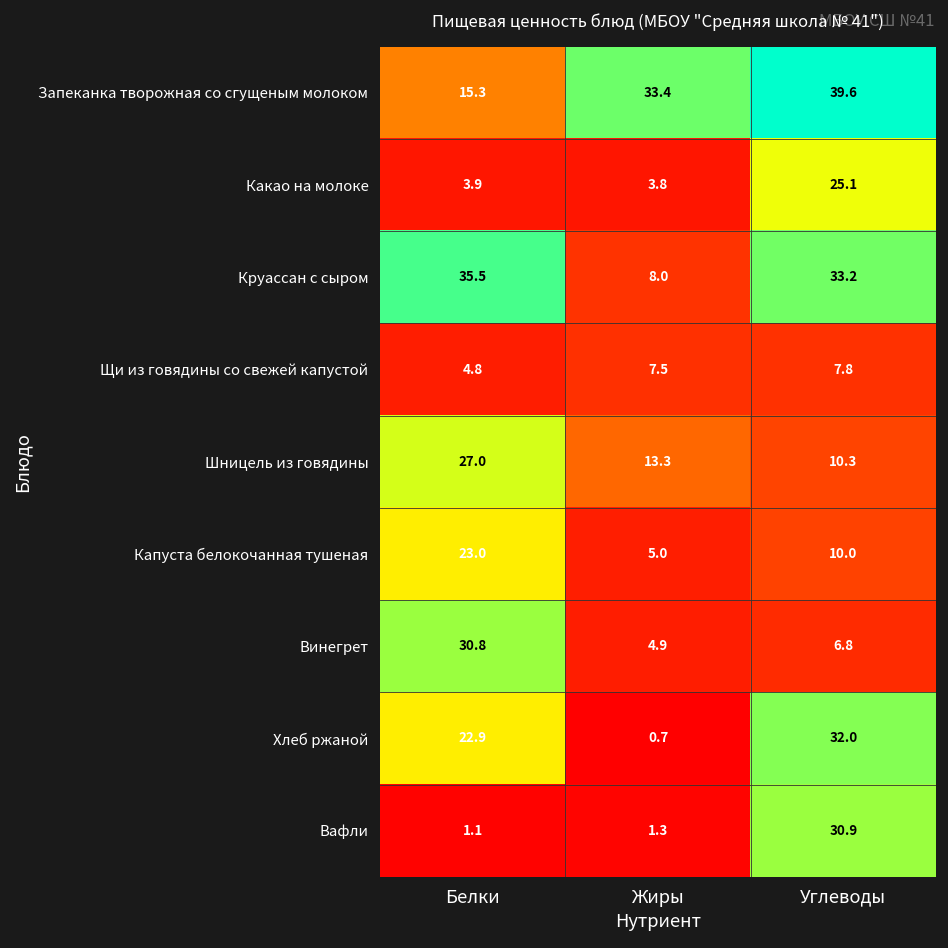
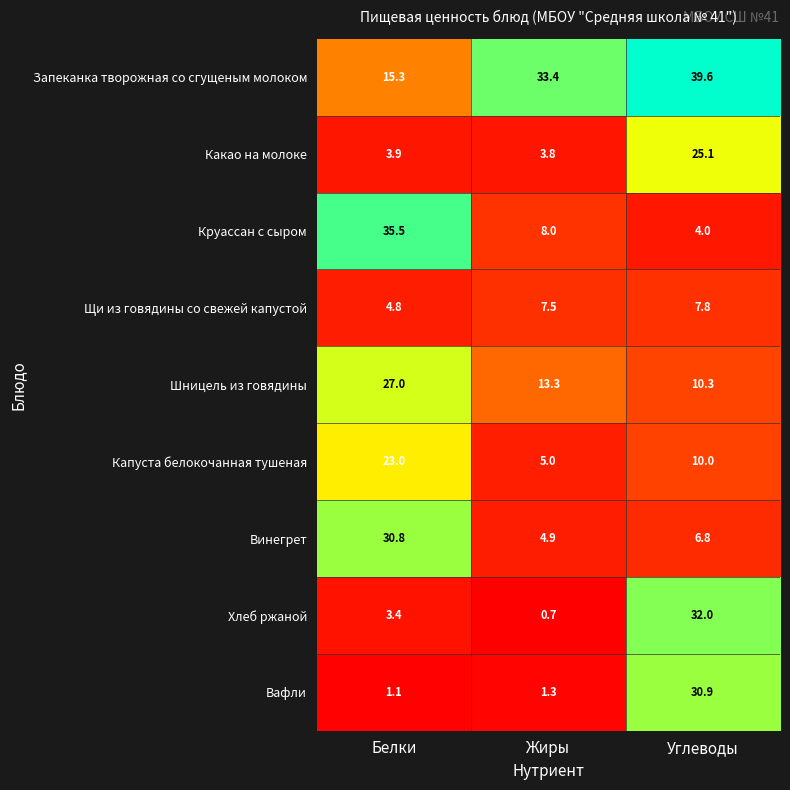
Круассан с сыром, Углеводы: 33.2 -> 4.0
Хлеб ржаной, Белки: 22.9 -> 3.4
